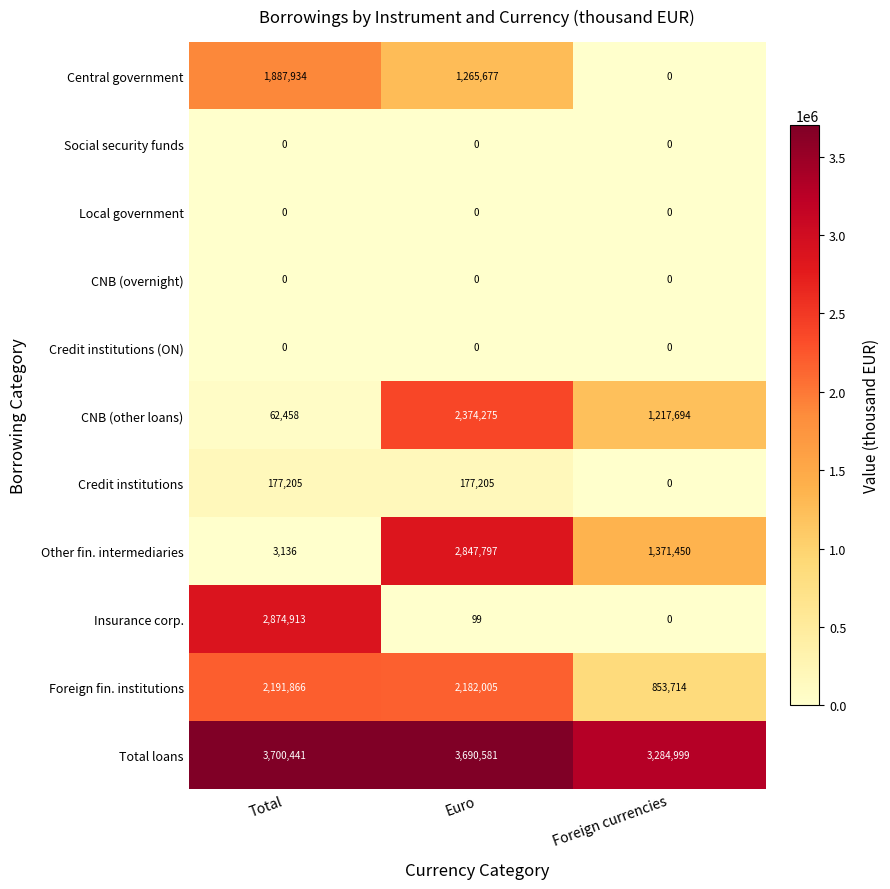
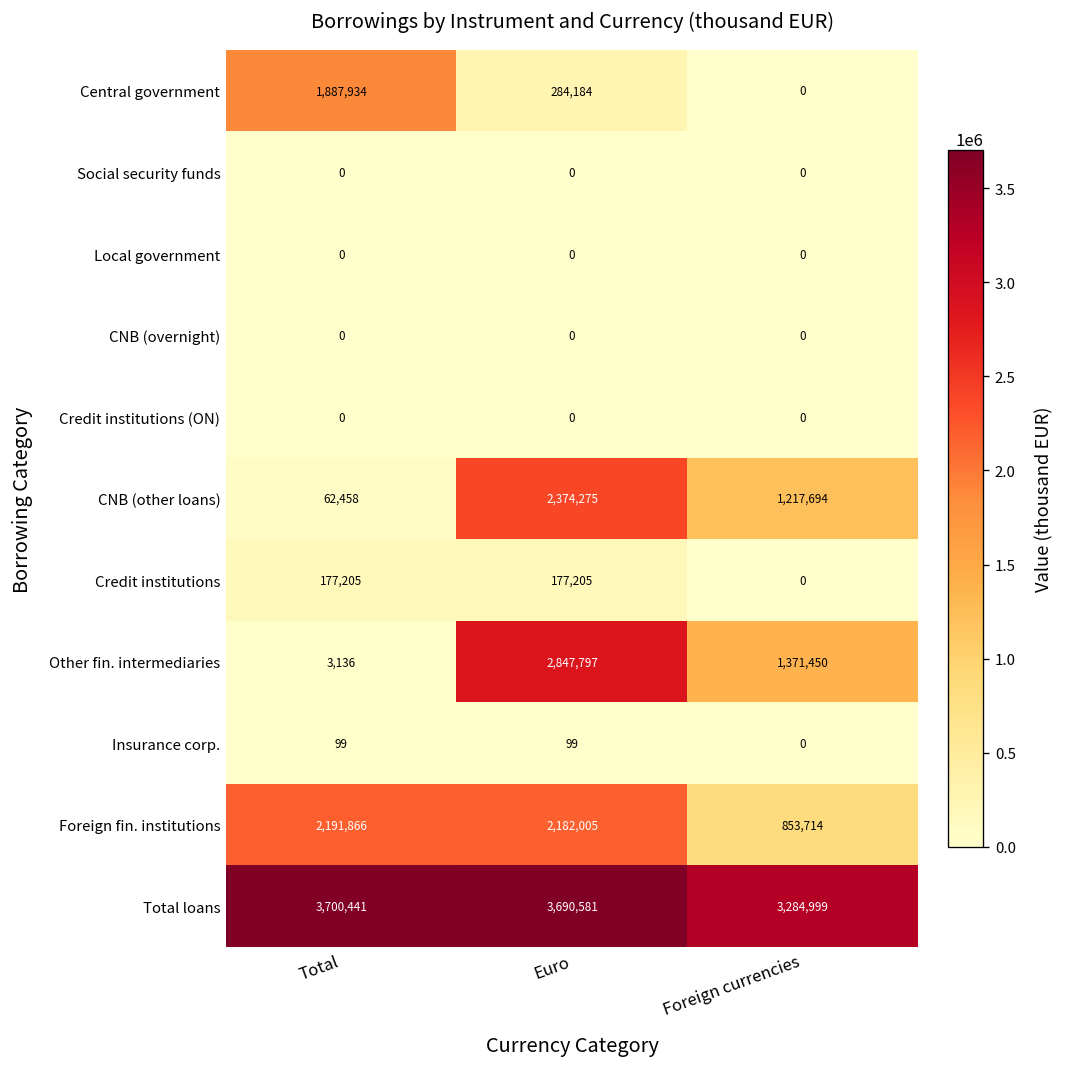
Central government, Euro: 1,265,677 -> 284,184
Insurance corp., Total: 2,874,913 -> 99
